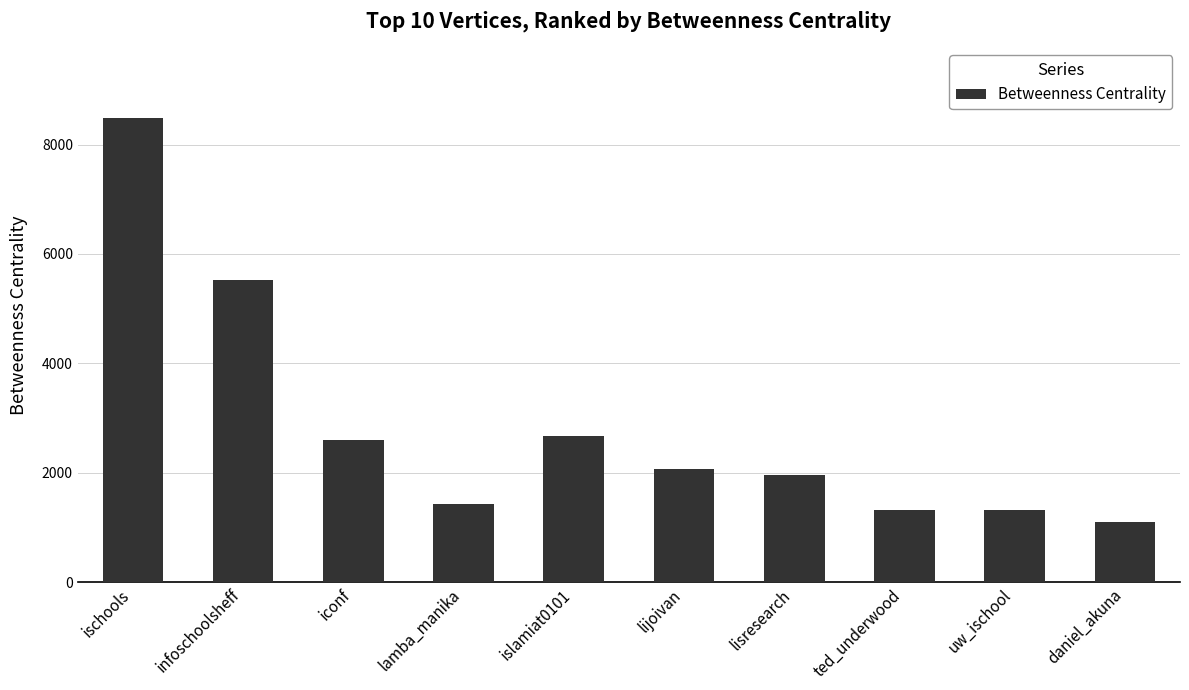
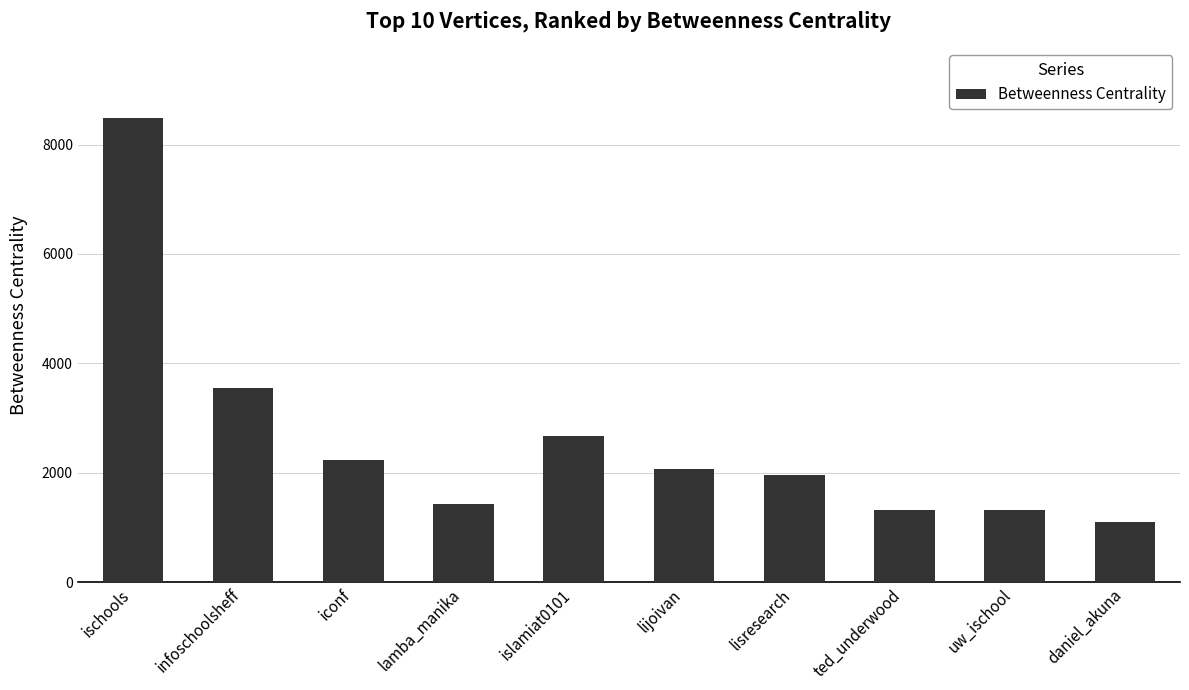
infoschoolsheff: 5500 -> 3600
iconf: 2600 -> 2200
